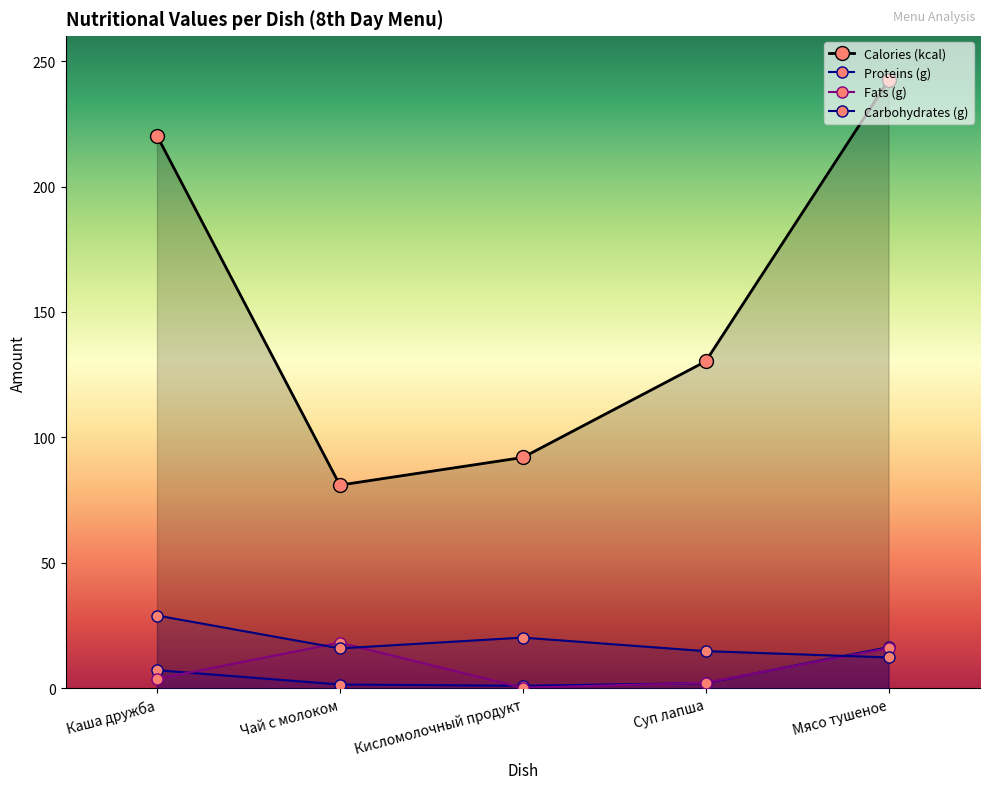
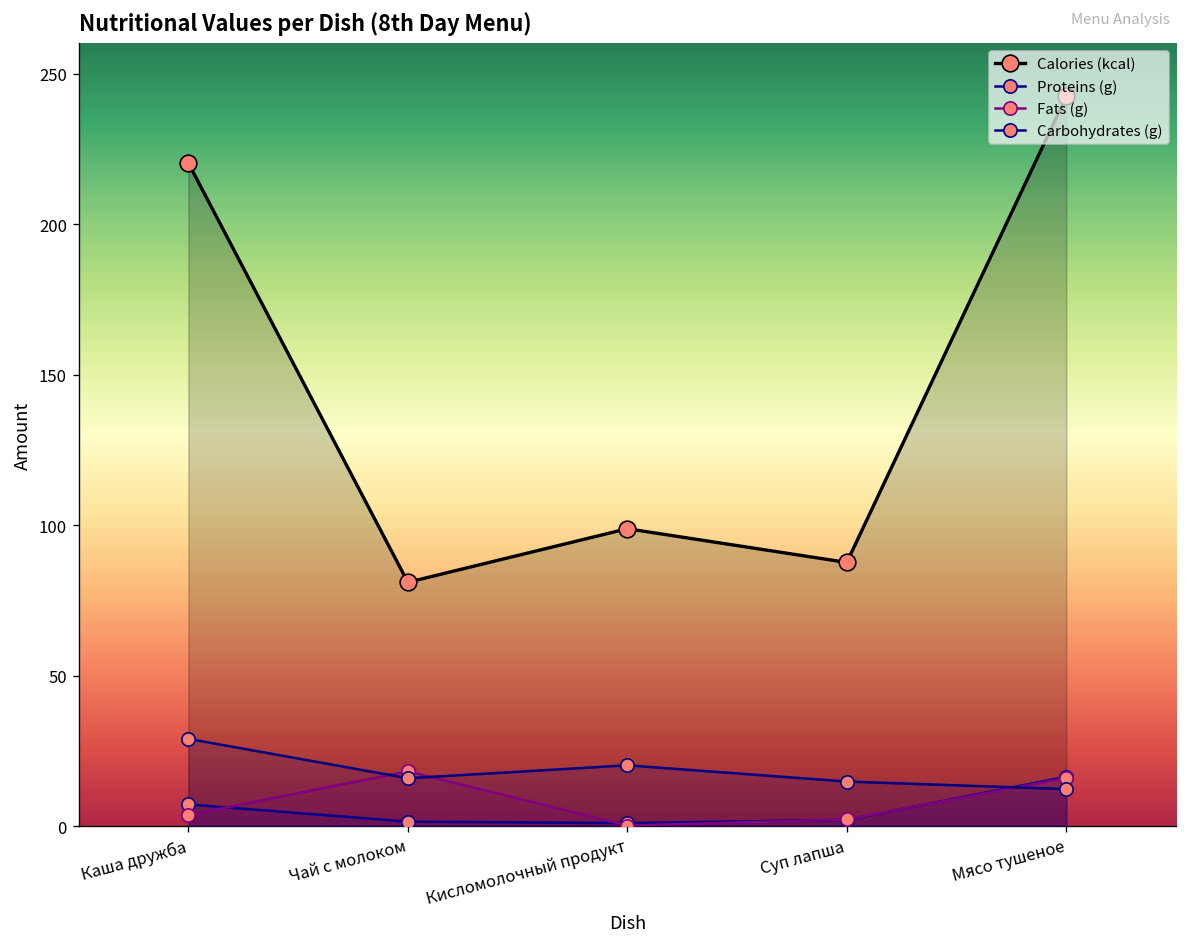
Calories (kcal), Кисломолочный продукт: 92 -> 99
Calories (kcal), Суп лапша: 130 -> 88
